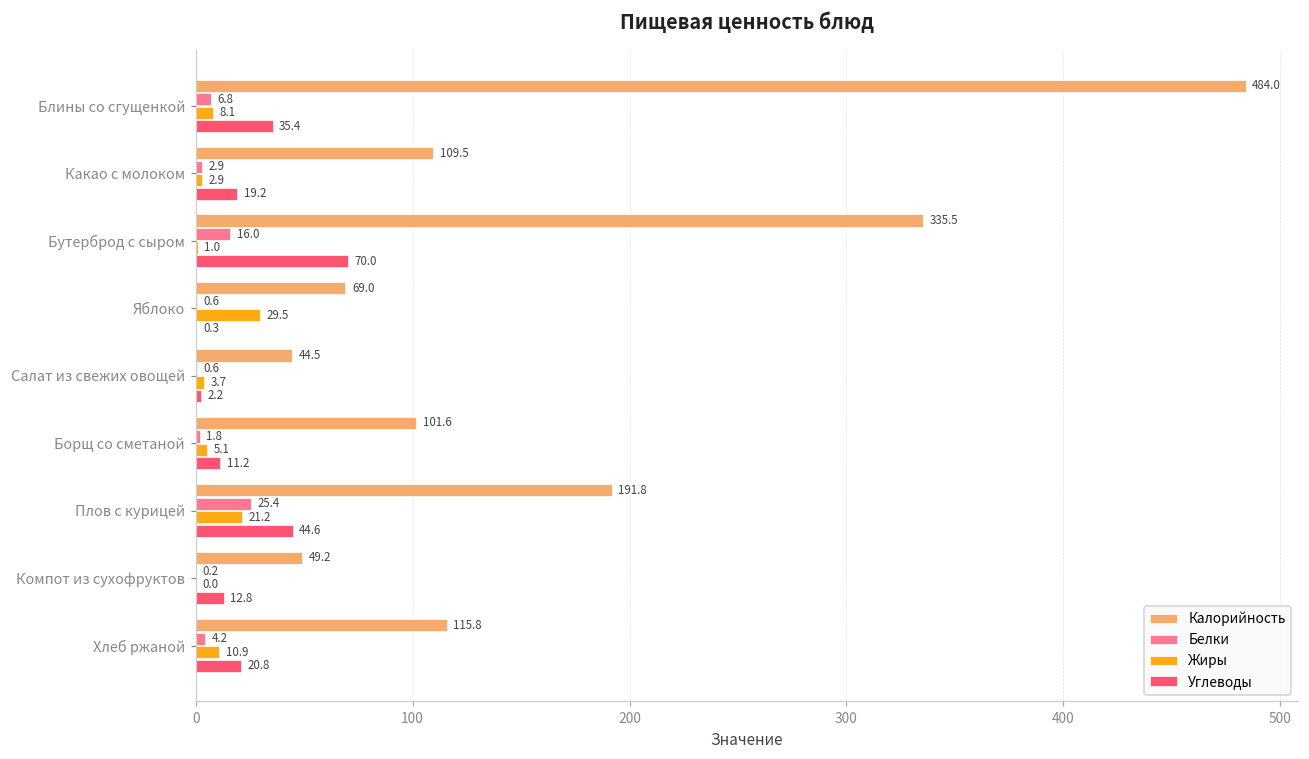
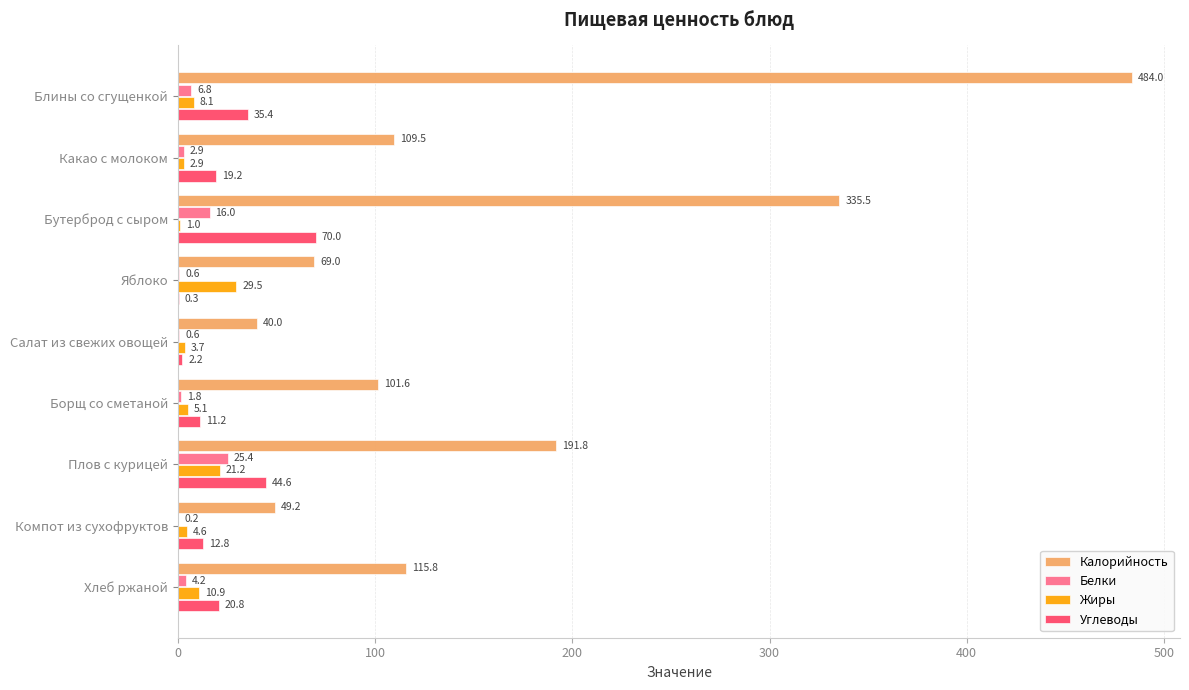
Калорийность, Салат из свежих овощей: 44.5 -> 40.0
Жиры, Компот из сухофруктов: 0.0 -> 4.6
